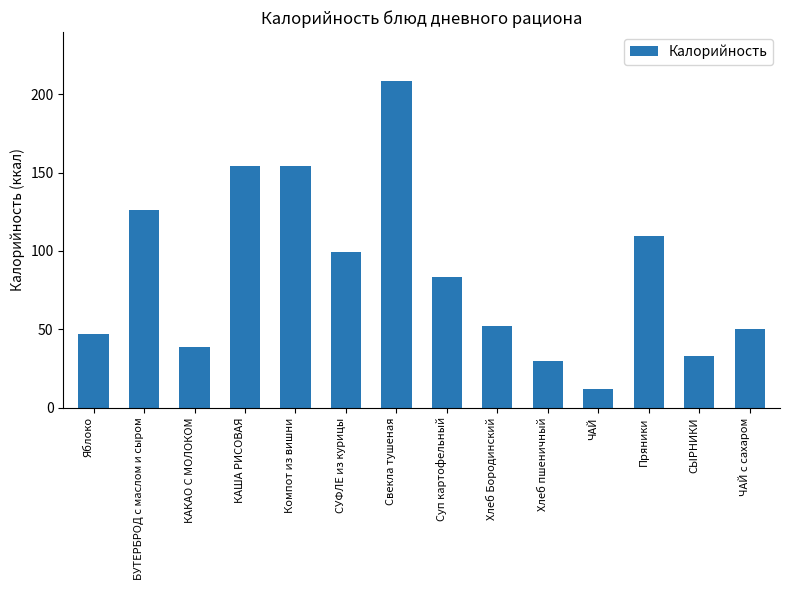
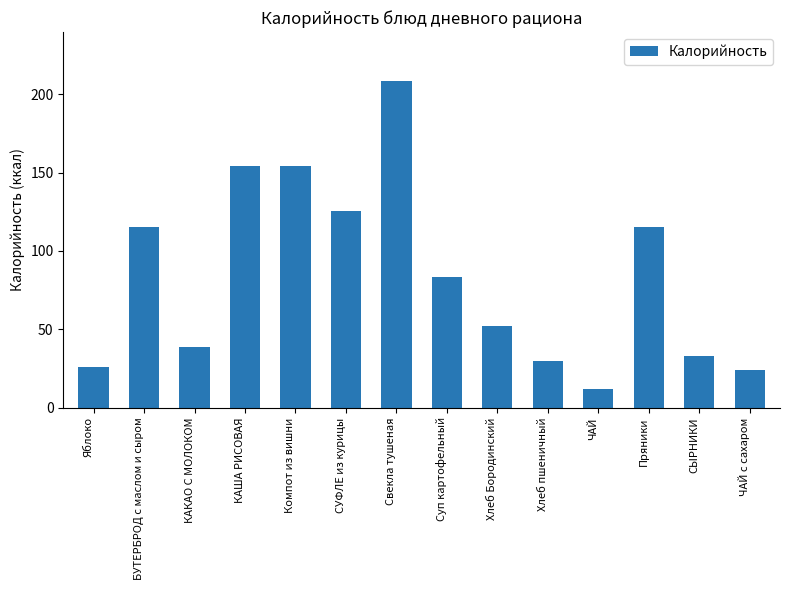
Яблоко: 47 -> 26
БУТЕРБРОД с маслом и сыром: 126 -> 115
СУФЛЕ из курицы: 99 -> 126
Пряники: 110 -> 115
ЧАЙ с сахаром: 50 -> 24
